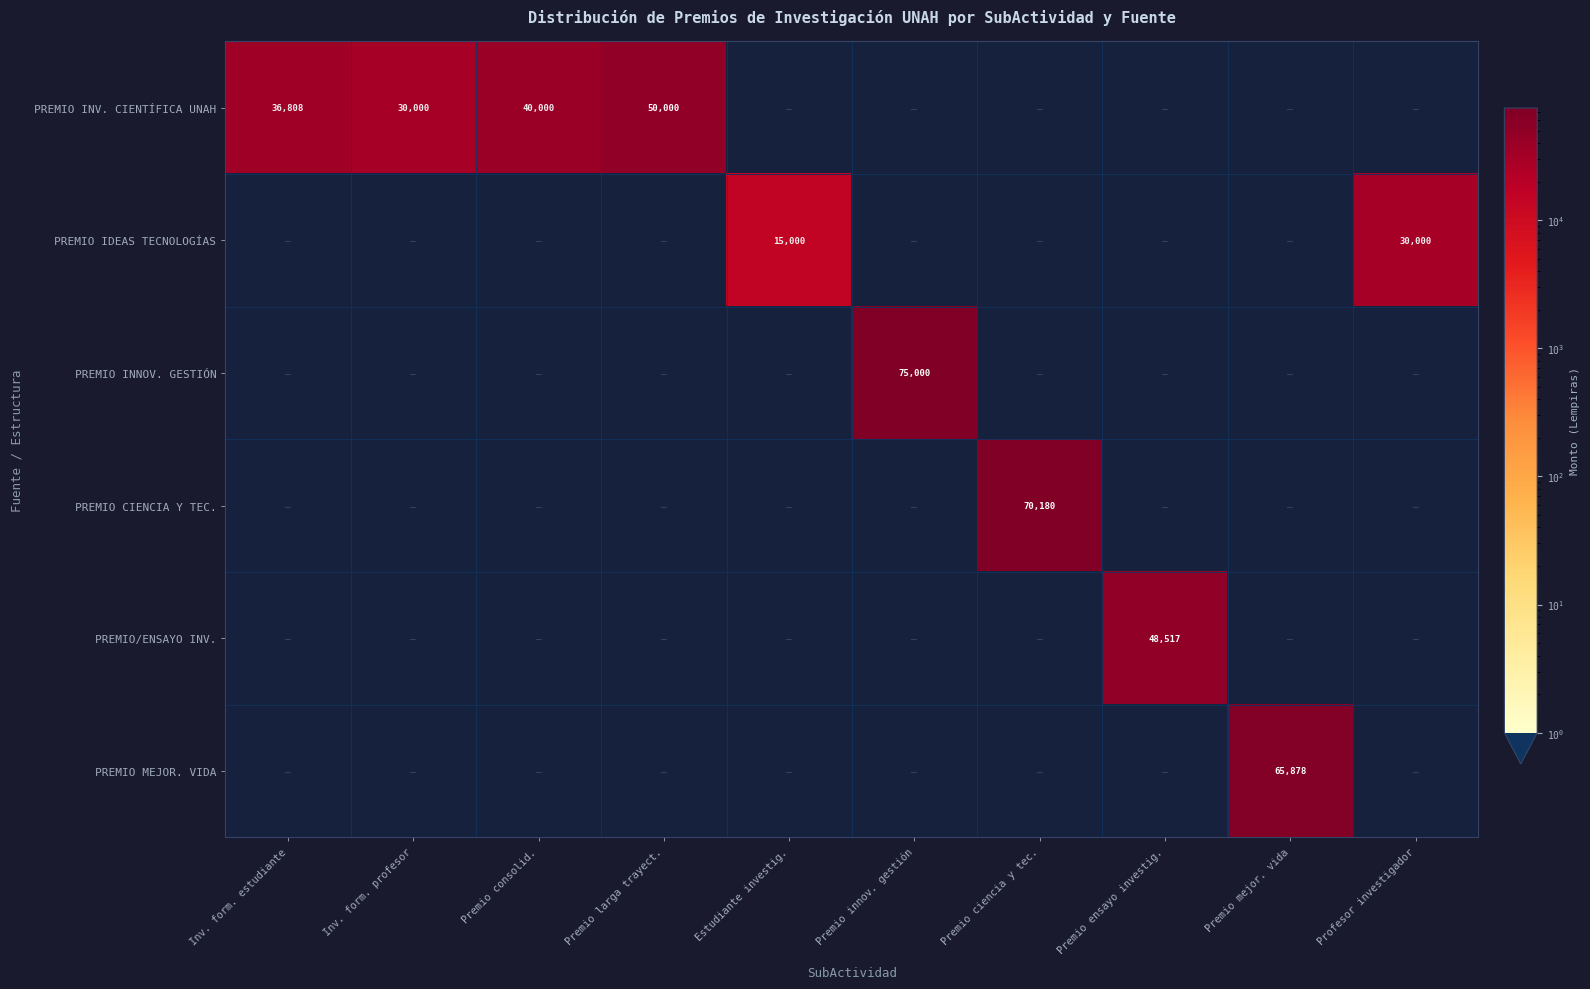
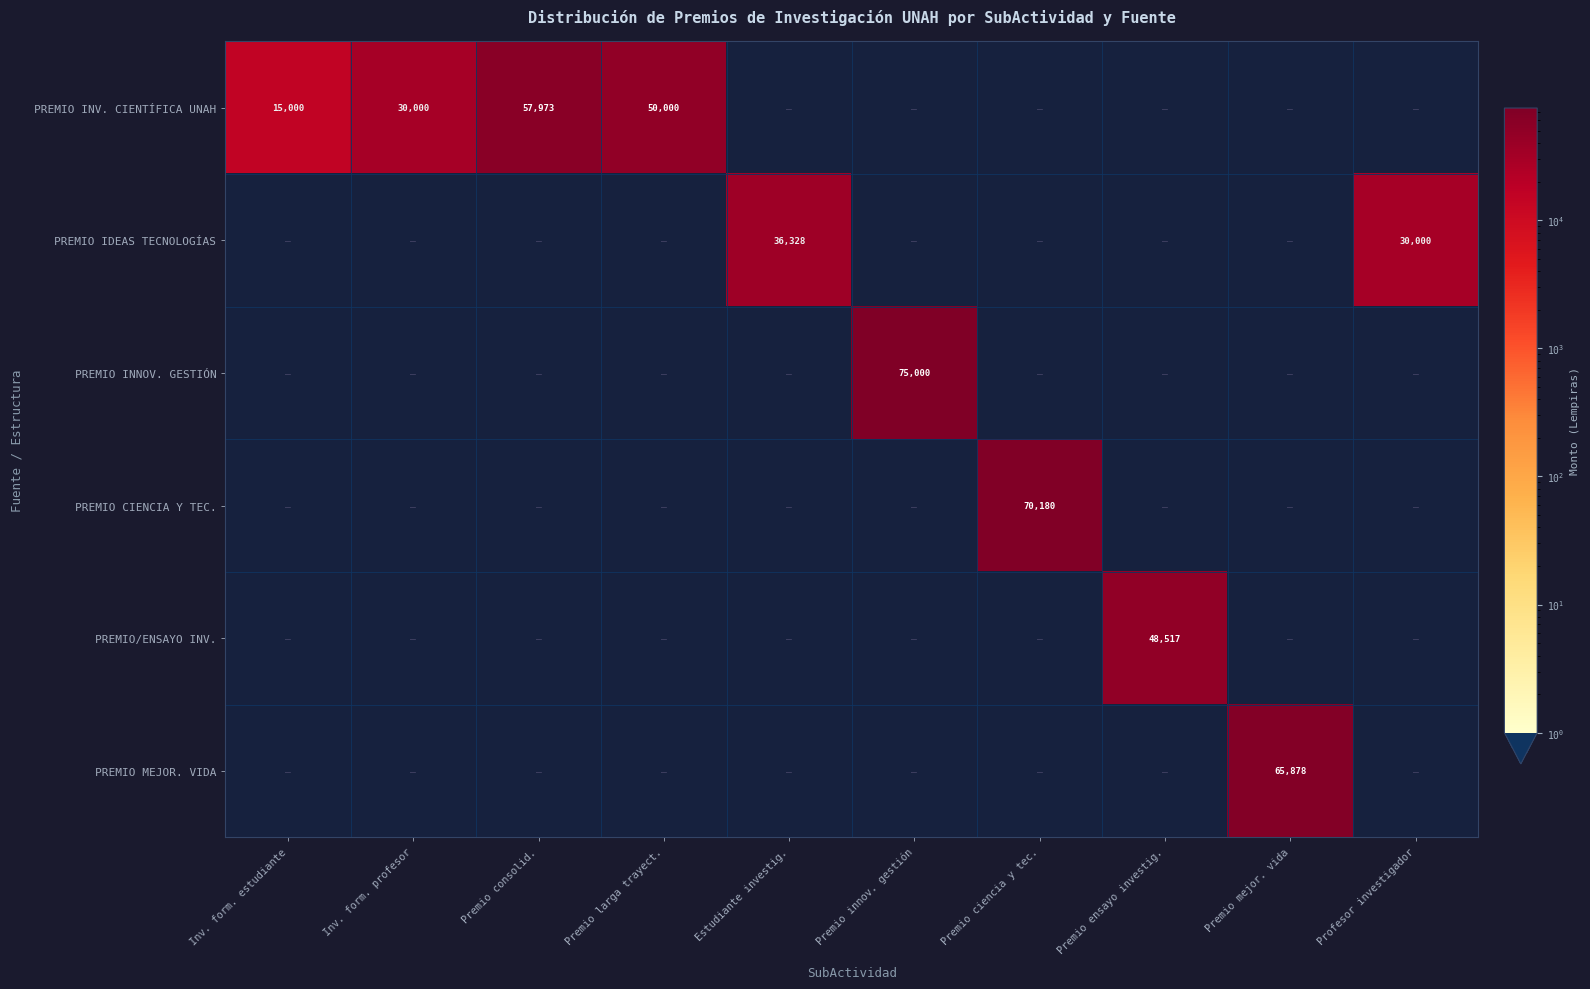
PREMIO INV. CIENTÍFICA UNAH, Inv. form. estudiante: 36,808 -> 15,000
PREMIO INV. CIENTÍFICA UNAH, Premio consolid.: 40,000 -> 57,973
PREMIO IDEAS TECNOLOGÍAS, Estudiante investig.: 15,000 -> 36,328
